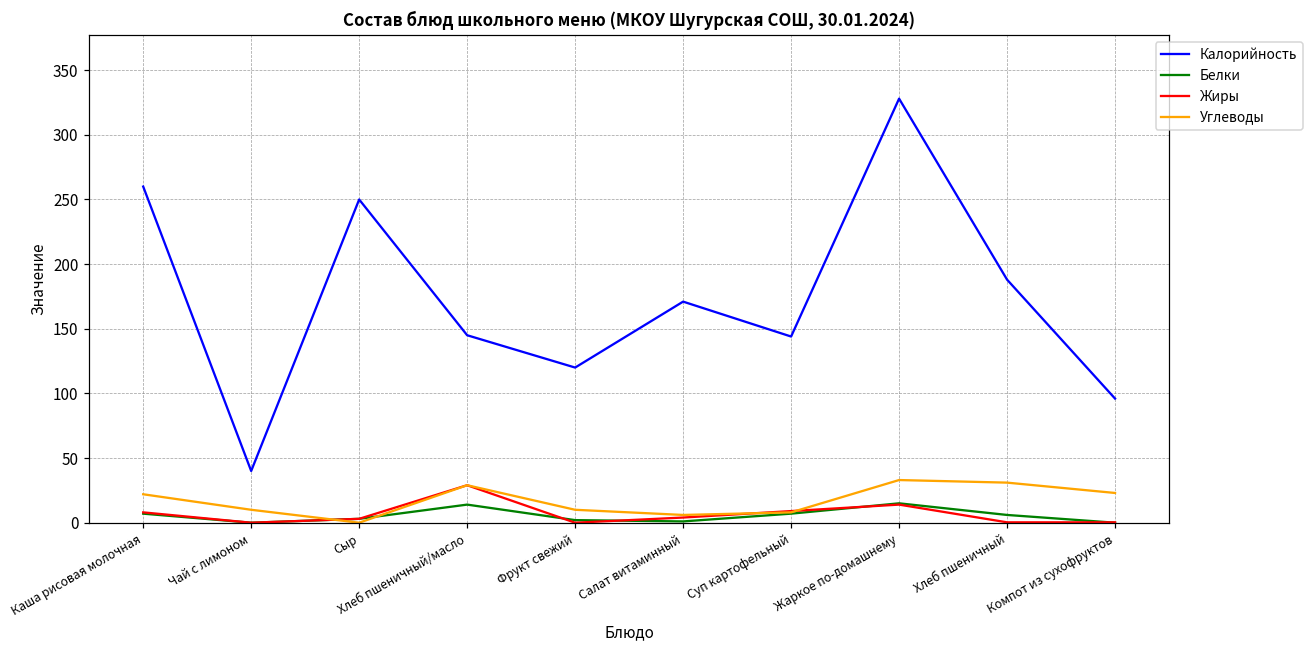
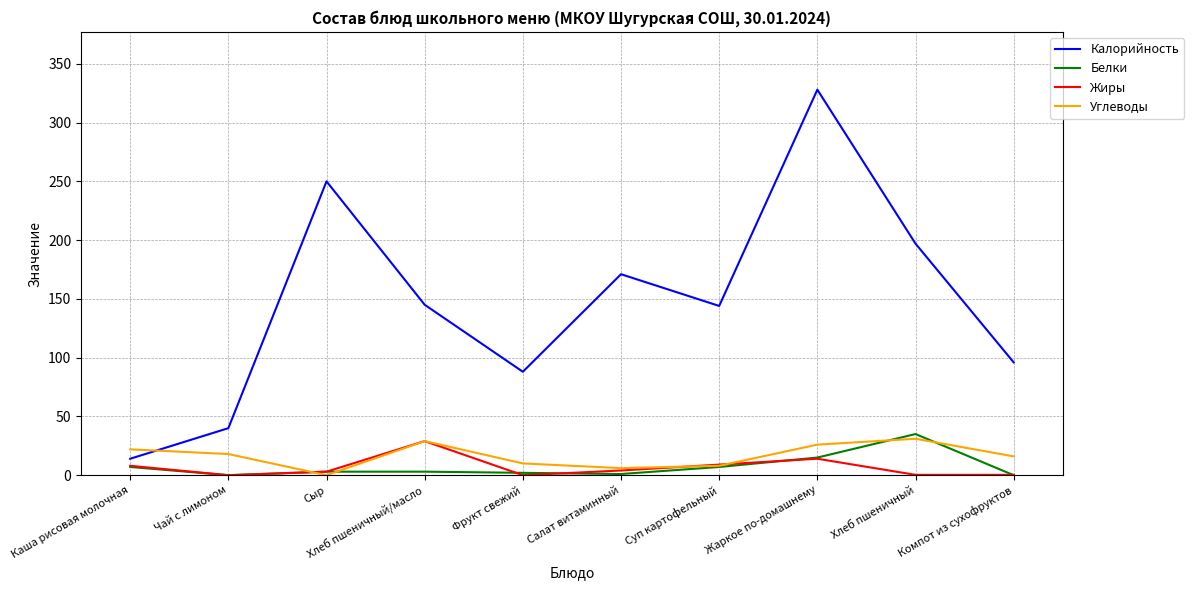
Калорийность, Каша рисовая молочная: 260 -> 14
Углеводы, Чай с лимоном: 10 -> 18
Белки, Хлеб пшеничный/масло: 14 -> 3
Калорийность, Фрукт свежий: 120 -> 88
Углеводы, Жаркое по-домашнему: 33 -> 26
Калорийность, Хлеб пшеничный: 188 -> 197
Белки, Хлеб пшеничный: 6 -> 35
Углеводы, Компот из сухофруктов: 23 -> 16
